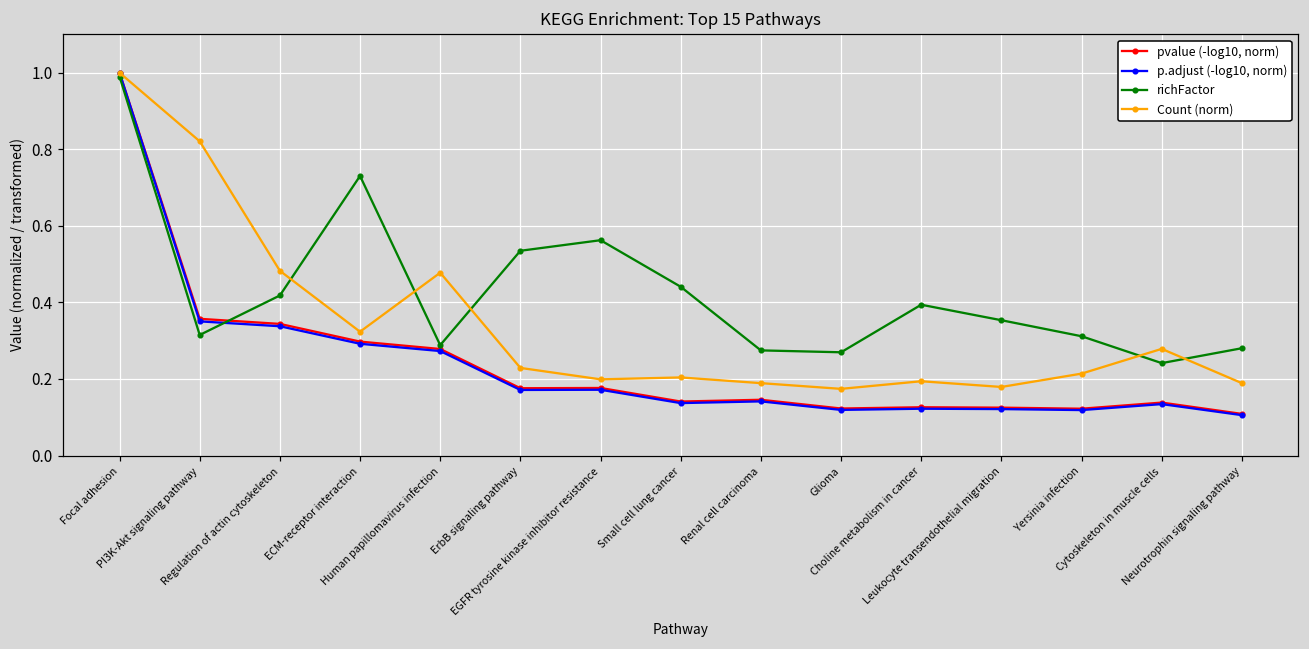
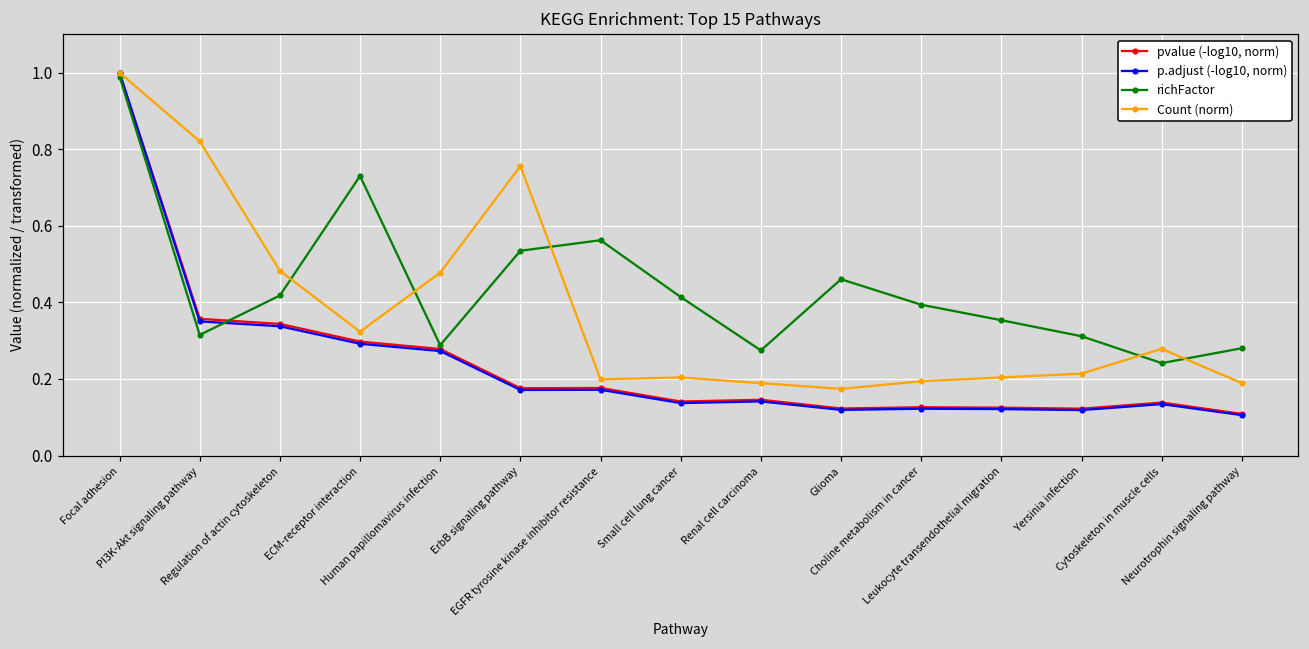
Count (norm), ErbB signaling pathway: 0.23 -> 0.76
richFactor, Small cell lung cancer: 0.44 -> 0.41
richFactor, Glioma: 0.27 -> 0.46
Count (norm), Leukocyte transendothelial migration: 0.18 -> 0.20
